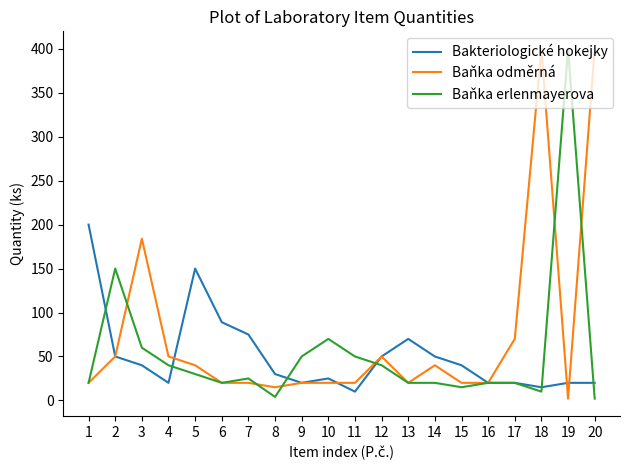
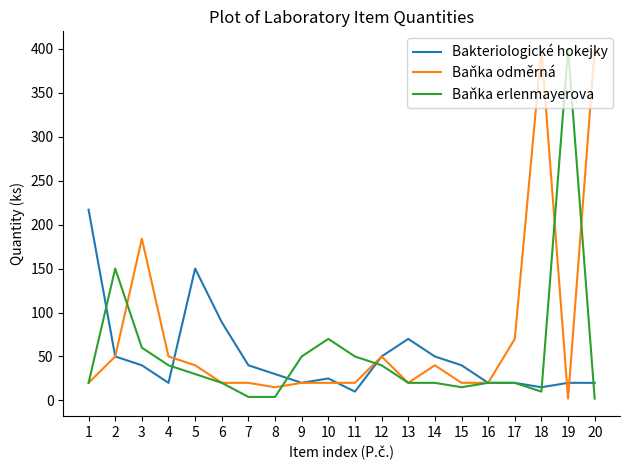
Bakteriologické hokejky, 1: 200 -> 220
Bakteriologické hokejky, 7: 80 -> 40
Baňka erlenmayerova, 7: 30 -> 0
